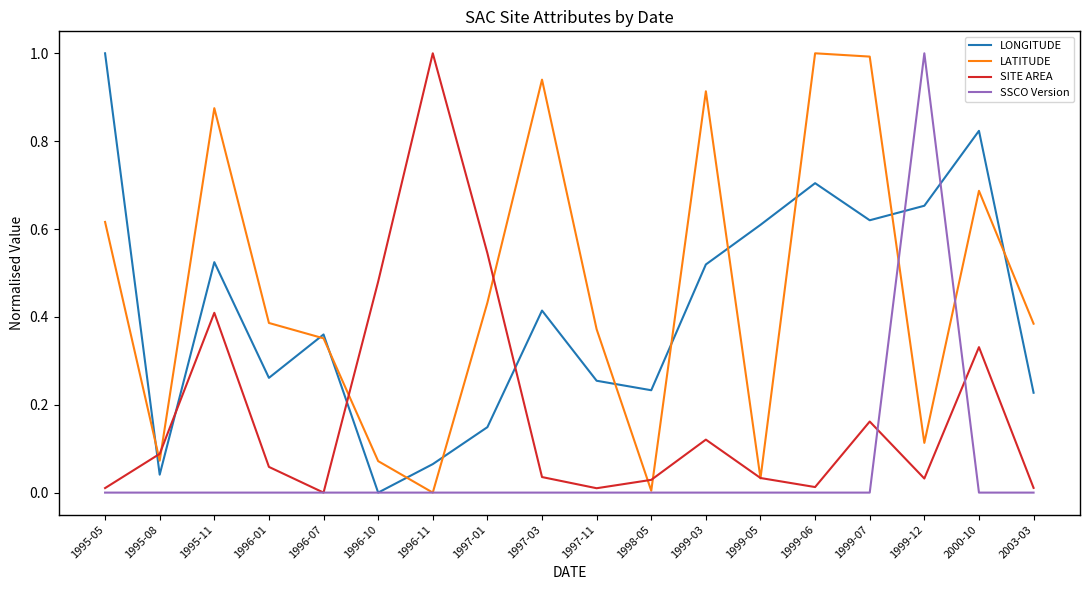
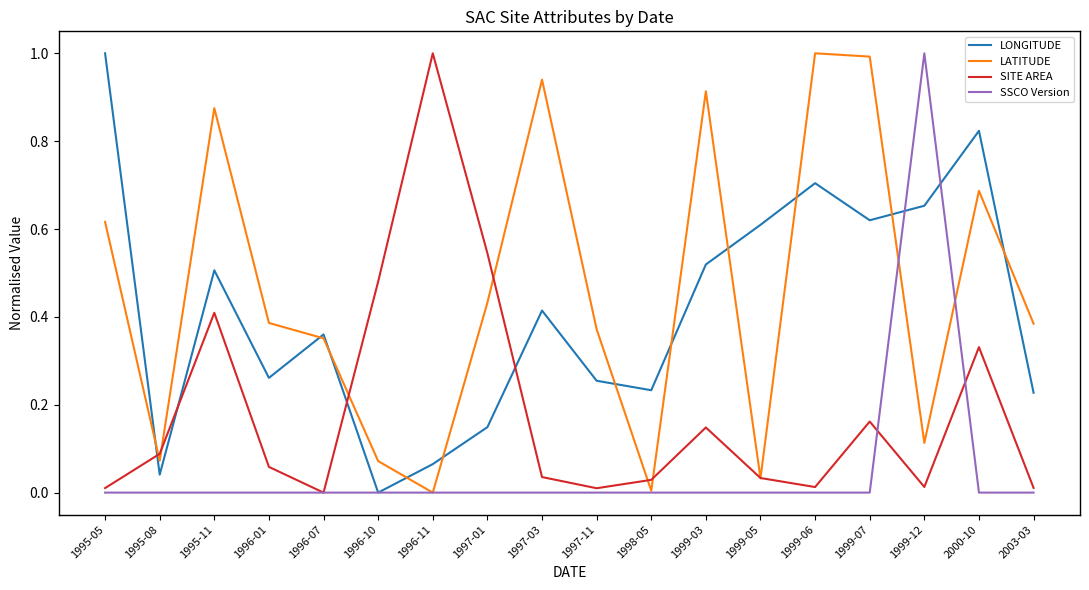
LONGITUDE, 1995-11: 0.52 -> 0.51
SITE AREA, 1999-03: 0.12 -> 0.15
SITE AREA, 1999-12: 0.03 -> 0.01
